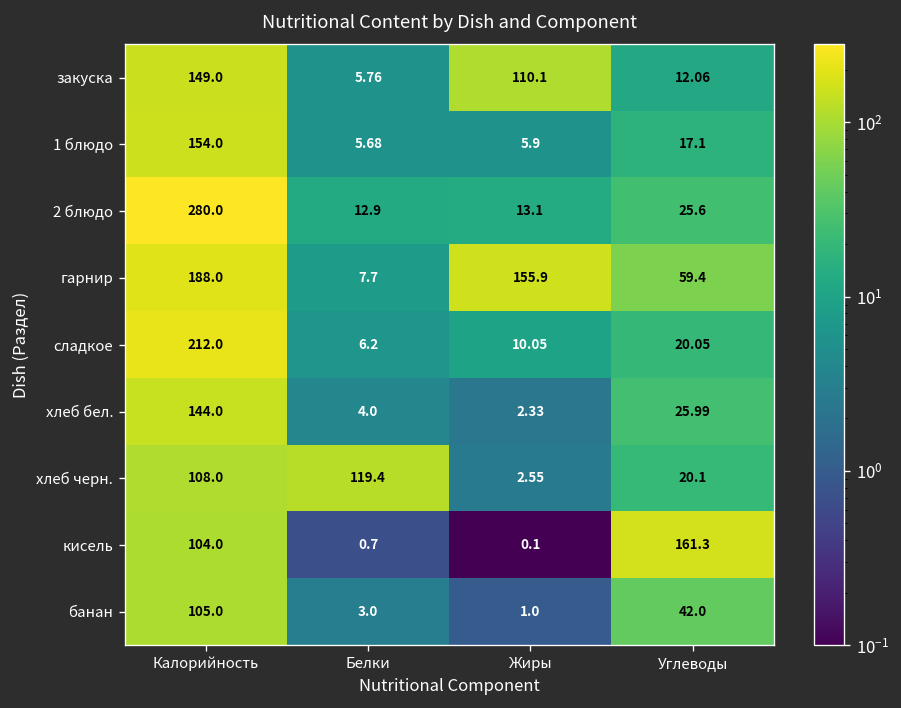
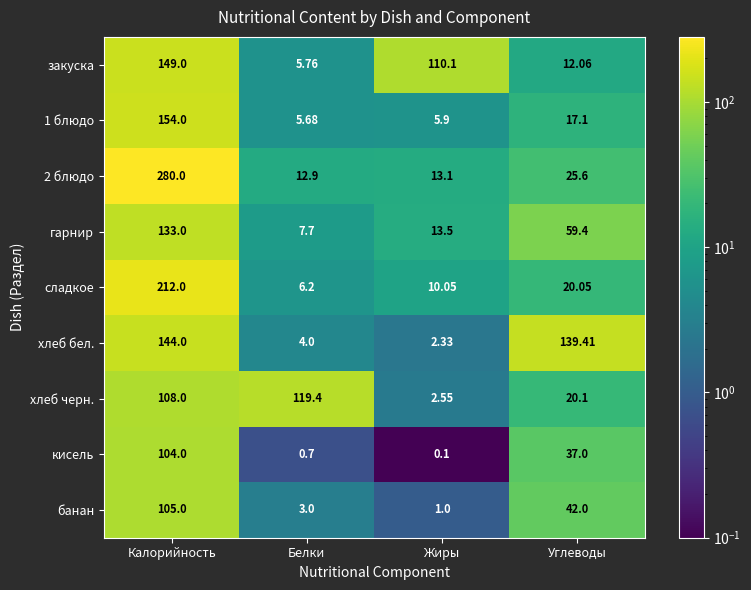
гарнир, Калорийность: 188.0 -> 133.0
гарнир, Жиры: 155.9 -> 13.5
хлеб бел., Углеводы: 25.99 -> 139.41
кисель, Углеводы: 161.3 -> 37.0
